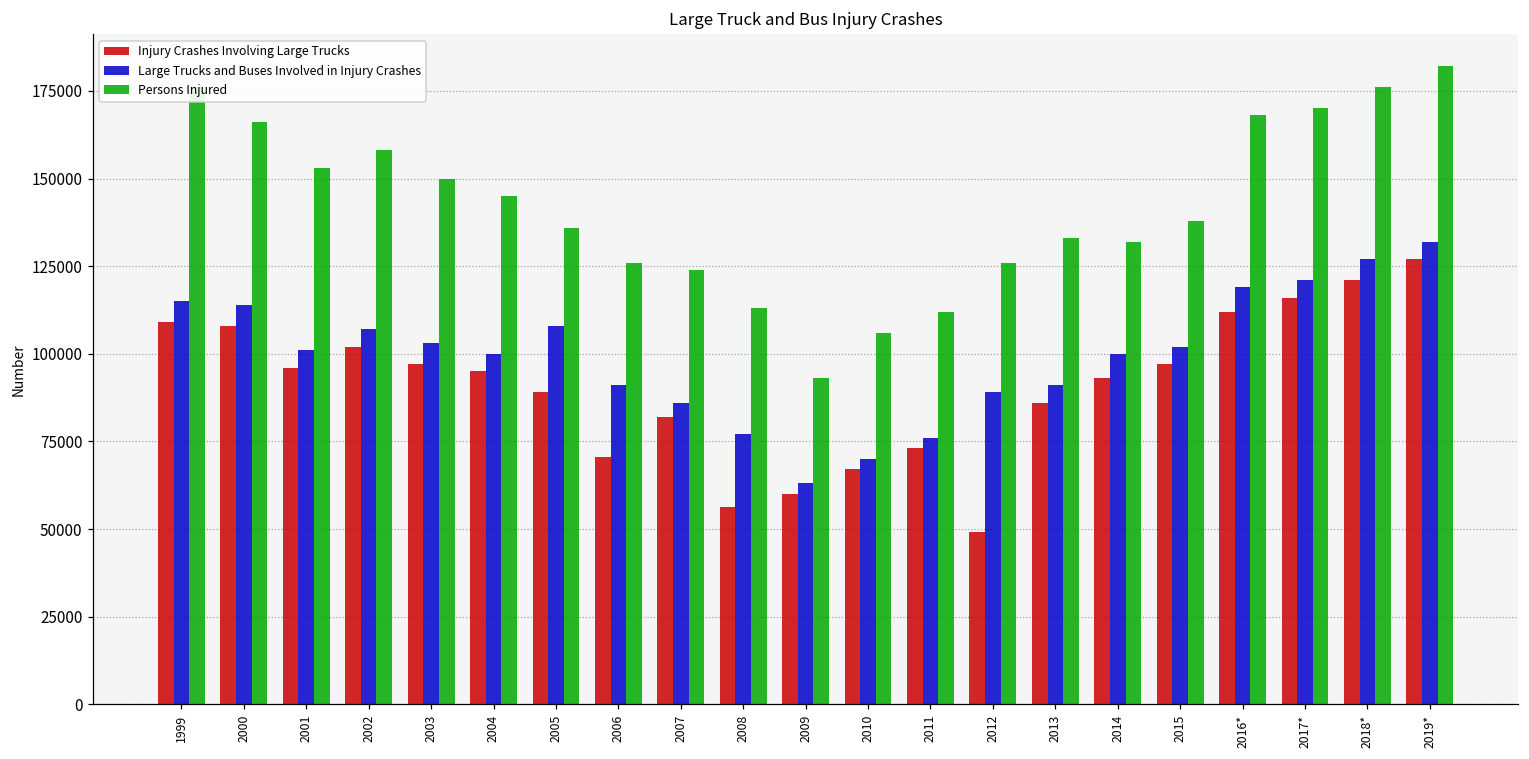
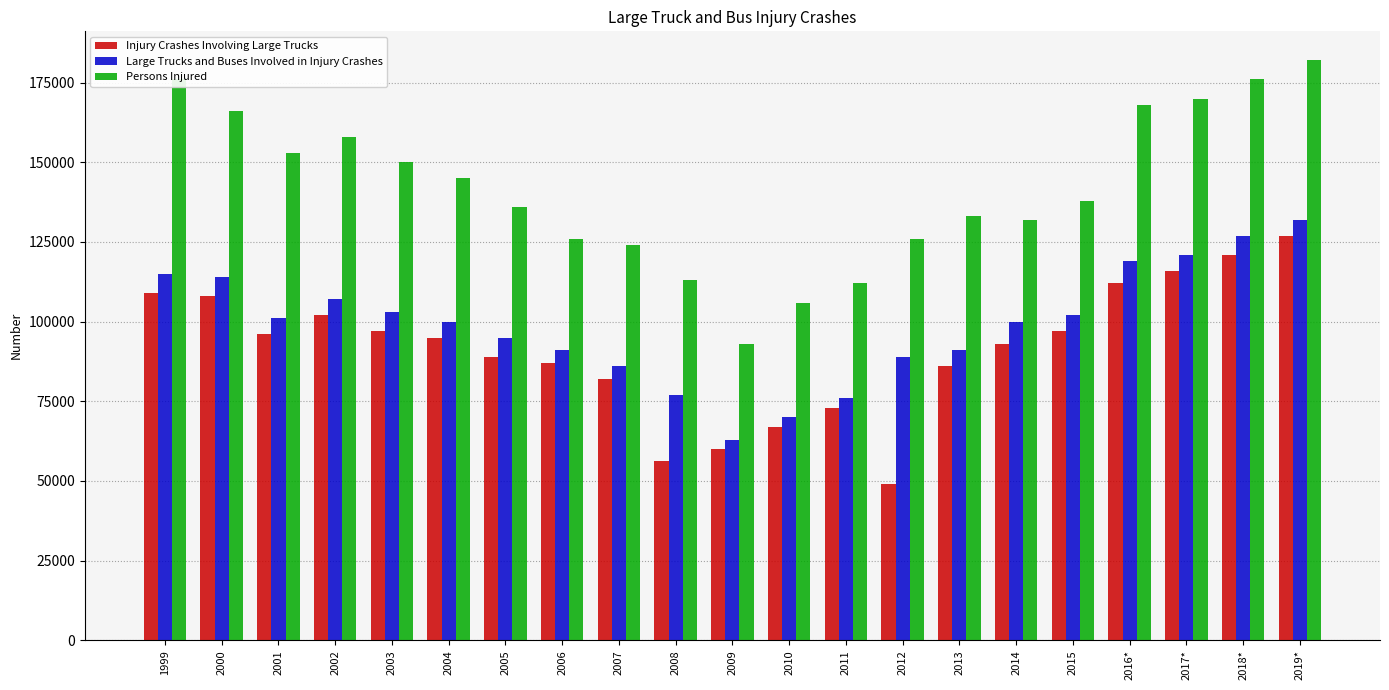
Large Trucks and Buses Involved in Injury Crashes, 2005: 108000 -> 95000
Injury Crashes Involving Large Trucks, 2006: 71000 -> 87000
